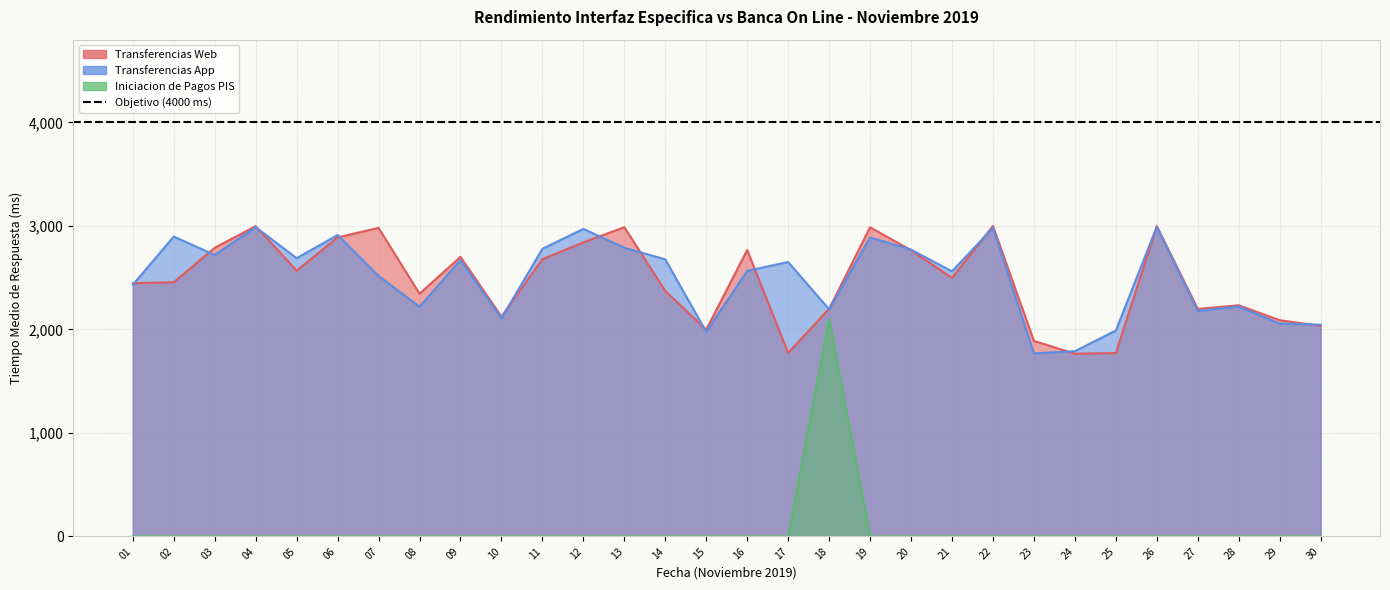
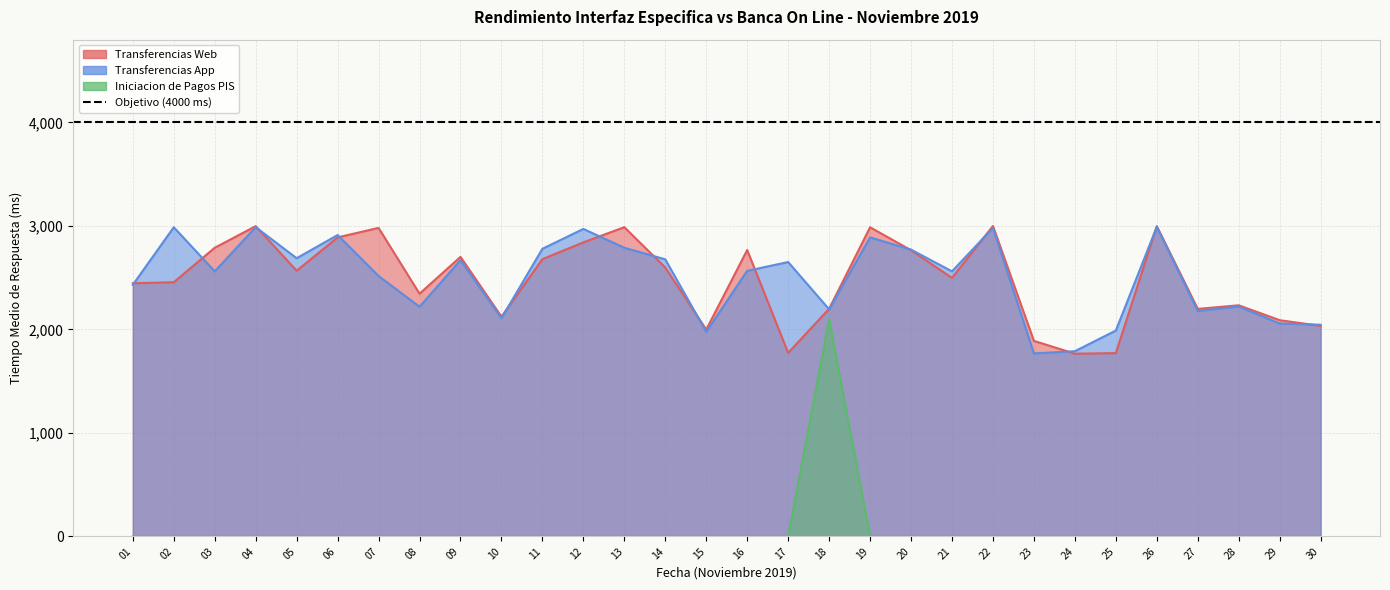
Transferencias App, 02: 2,900 -> 2,990
Transferencias App, 03: 2,720 -> 2,560
Transferencias Web, 14: 2,370 -> 2,600
